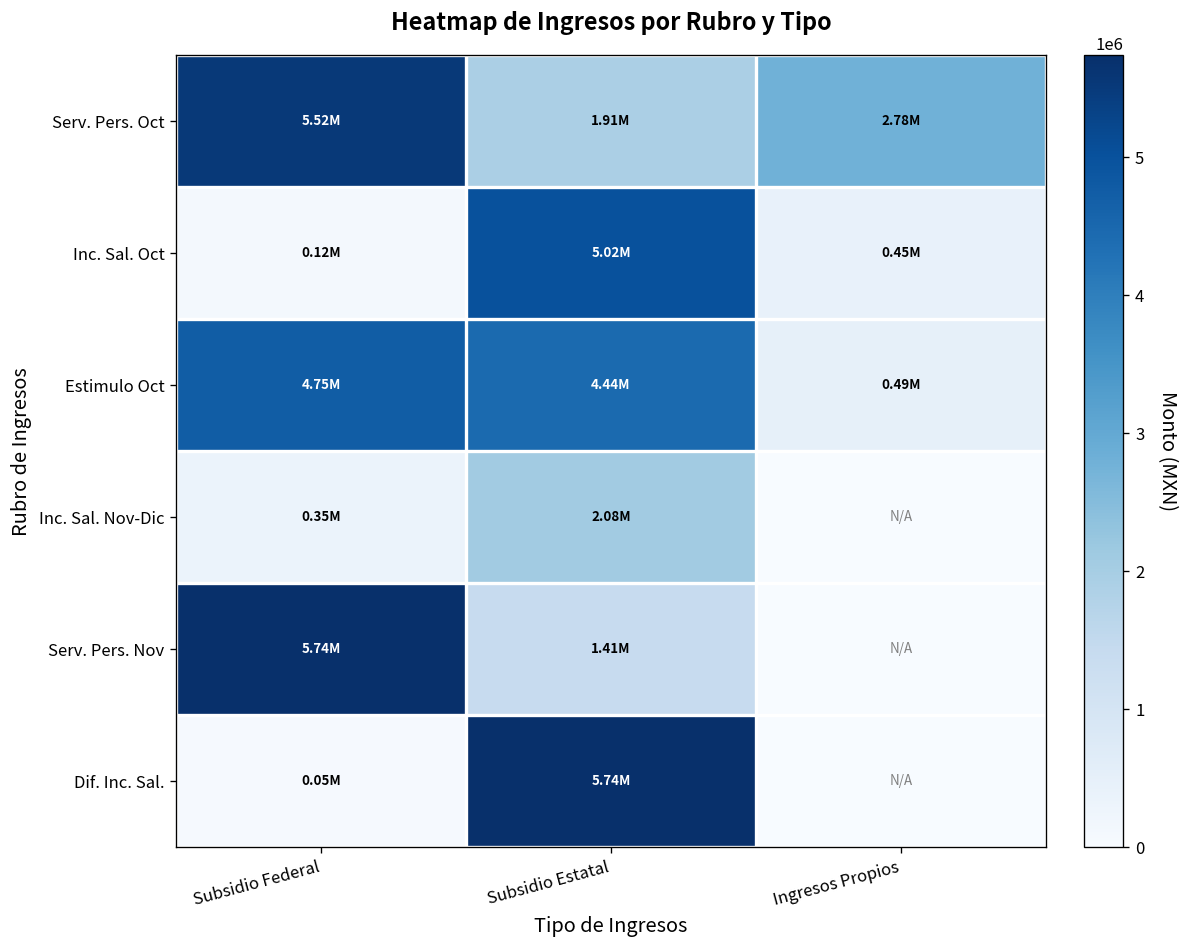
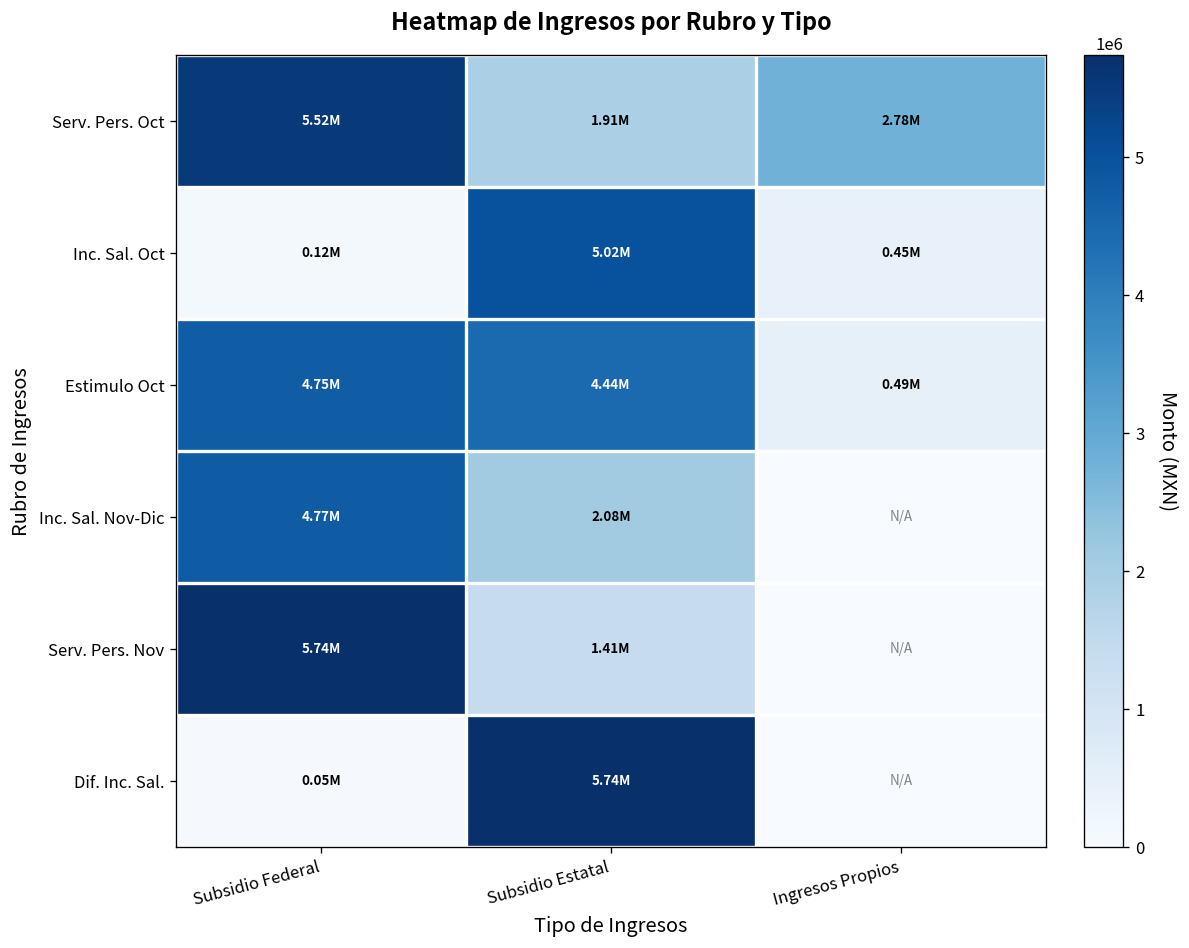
Inc. Sal. Nov-Dic, Subsidio Federal: 0.35M -> 4.77M
